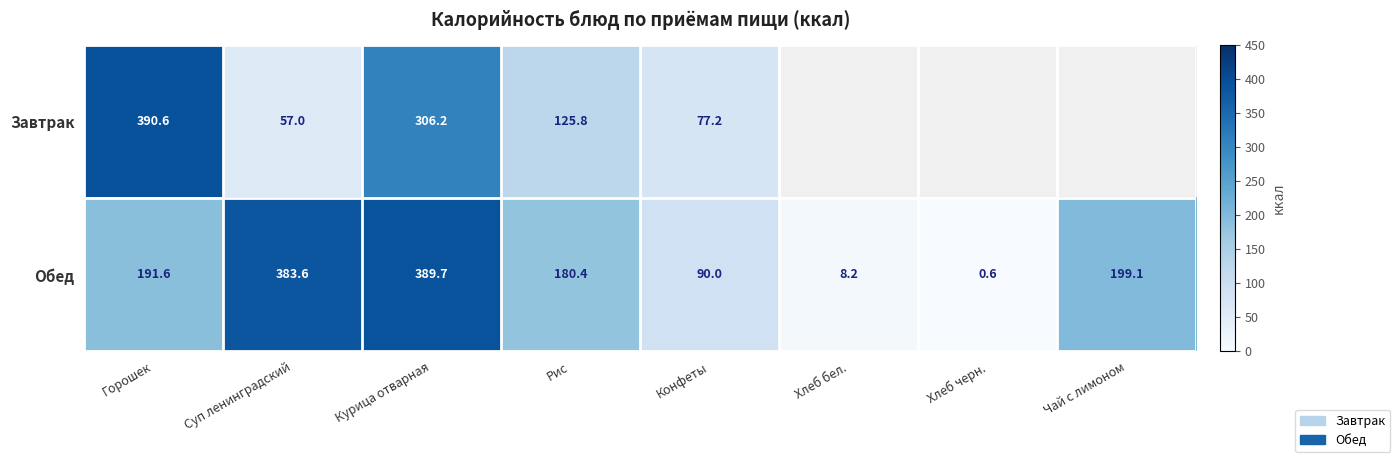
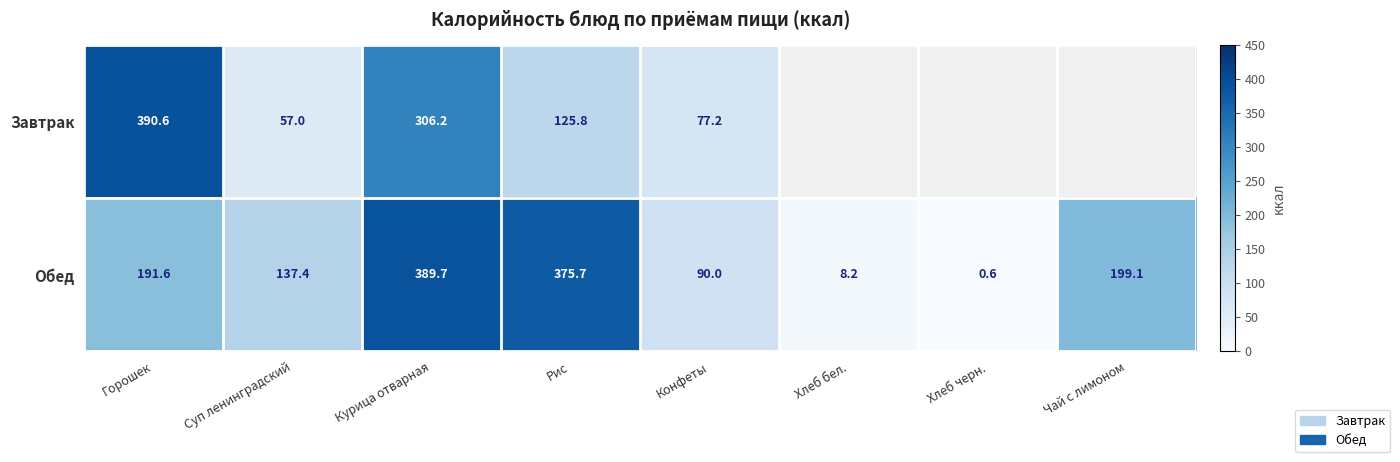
Обед, Суп ленинградский: 383.6 -> 137.4
Обед, Рис: 180.4 -> 375.7
